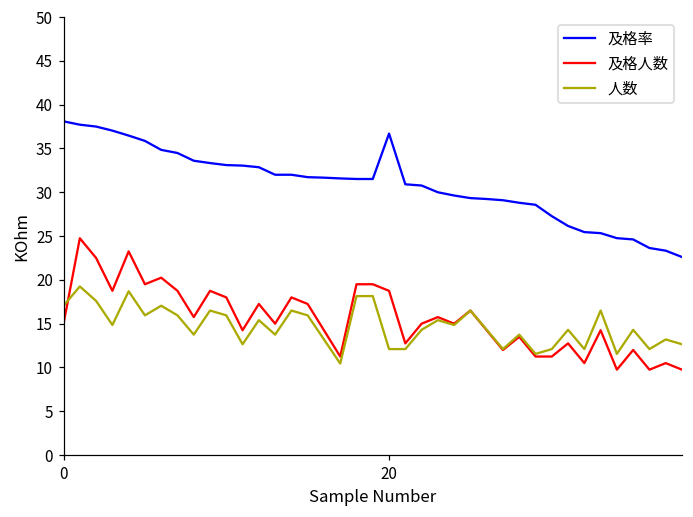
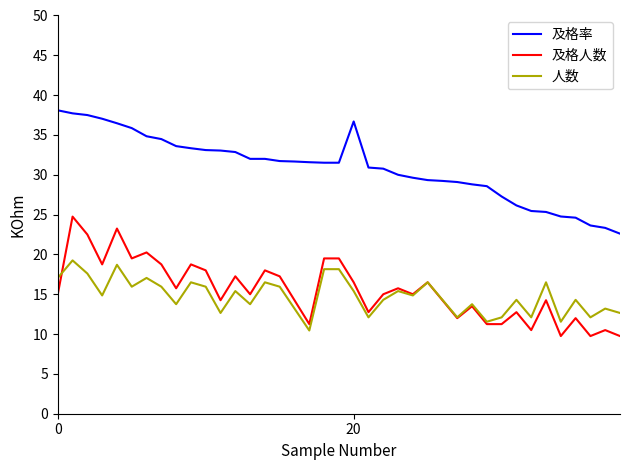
及格人数, 20: 19 -> 17
人数, 20: 12 -> 15
